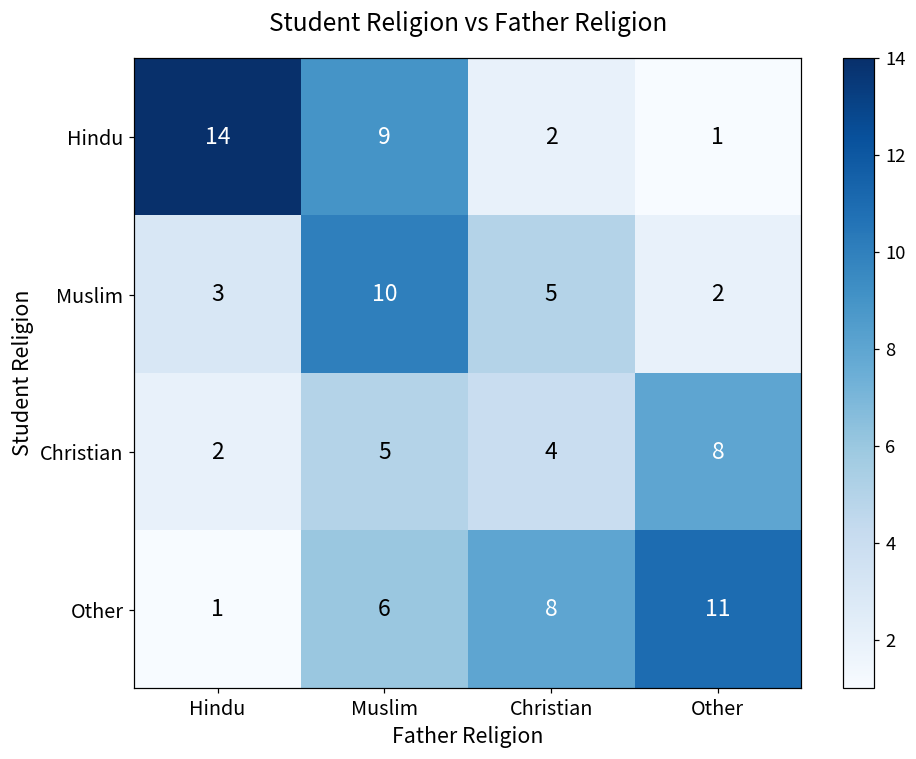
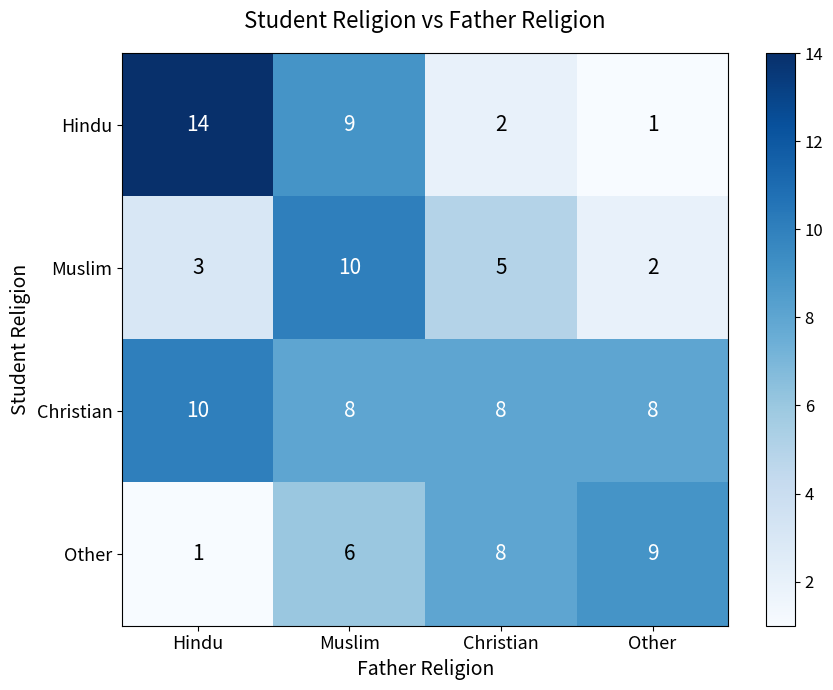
Christian, Hindu: 2 -> 10
Christian, Muslim: 5 -> 8
Christian, Christian: 4 -> 8
Other, Other: 11 -> 9
